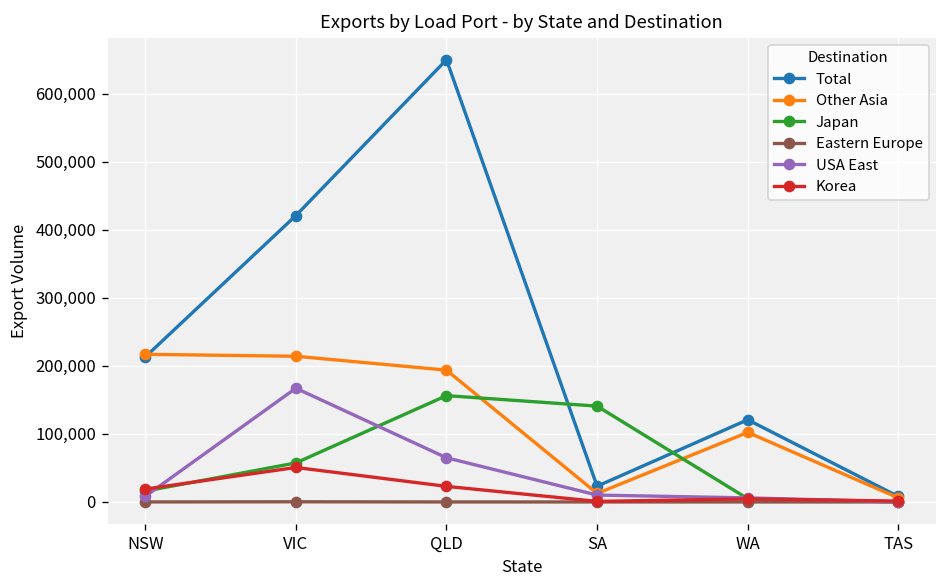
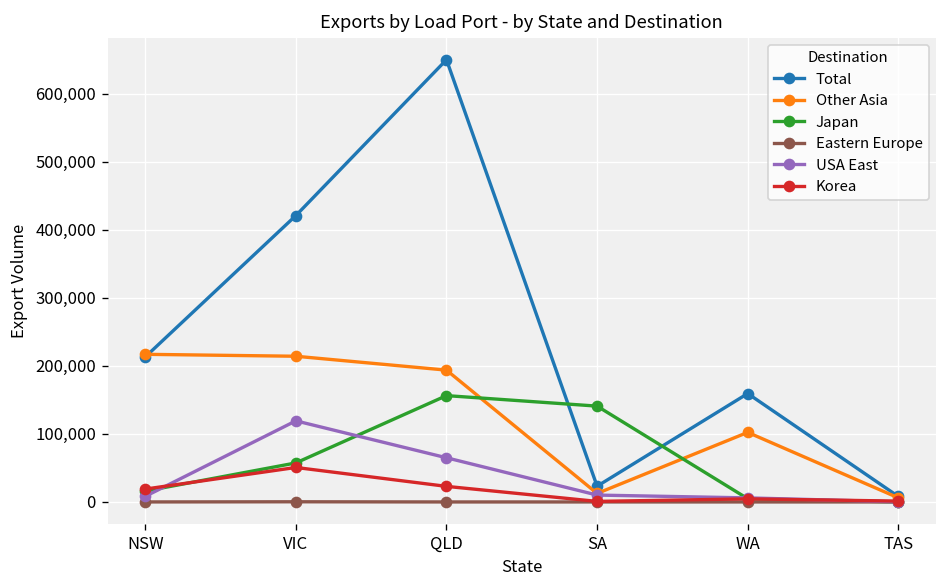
USA East, VIC: 170,000 -> 120,000
Total, WA: 120,000 -> 160,000
